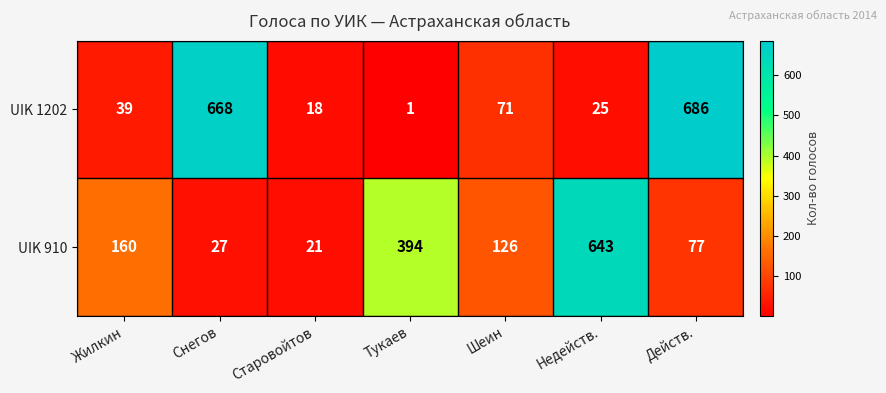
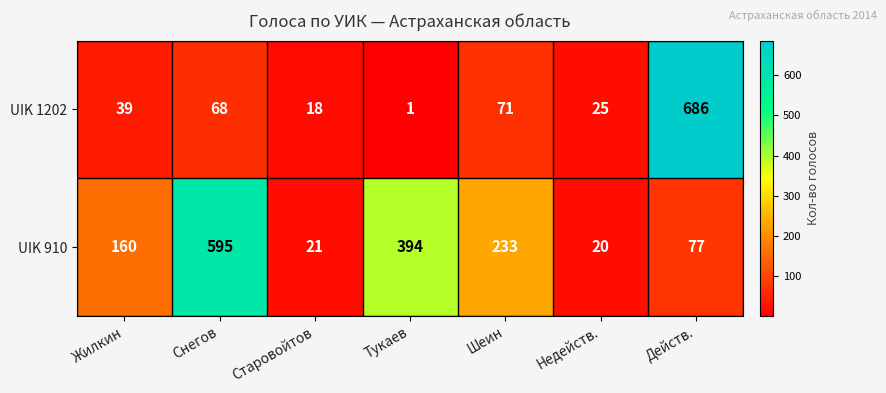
UIK 1202, Снегов: 668 -> 68
UIK 910, Снегов: 27 -> 595
UIK 910, Шеин: 126 -> 233
UIK 910, Недейств.: 643 -> 20
